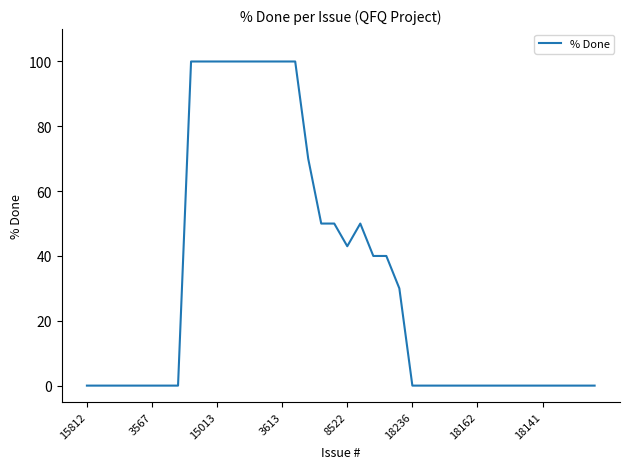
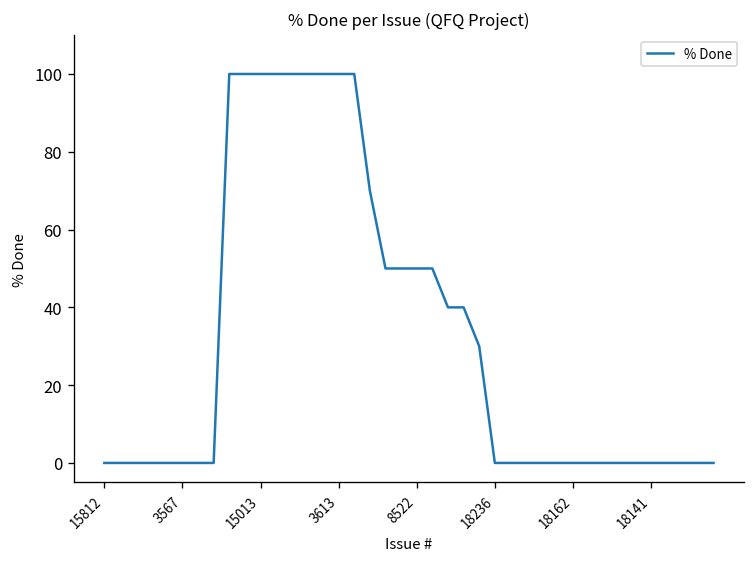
8522: 43 -> 50
